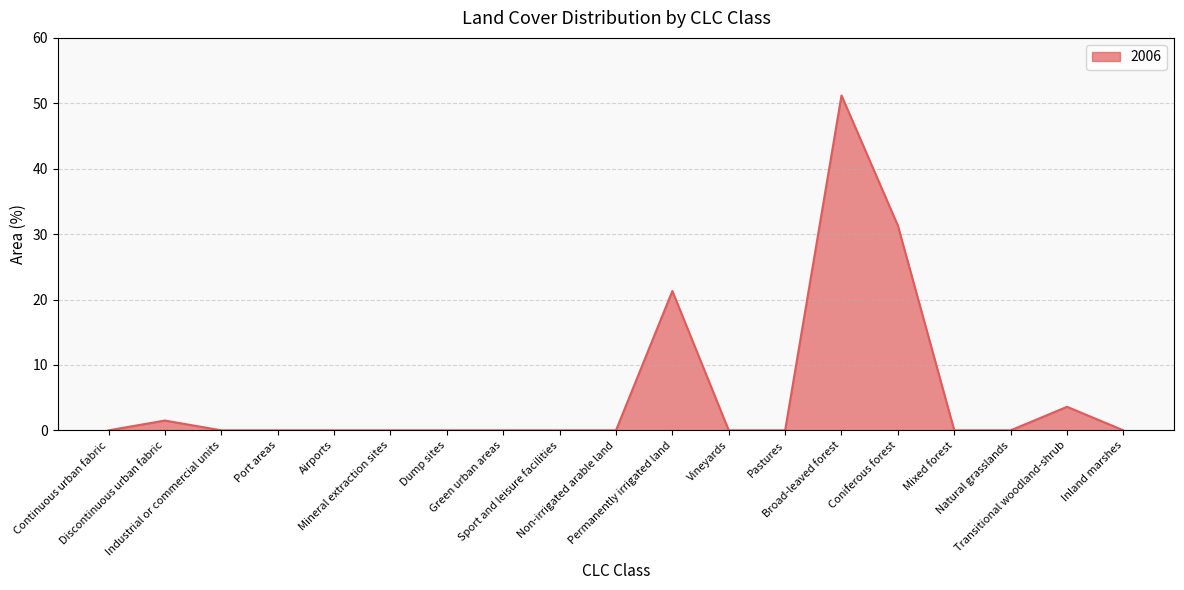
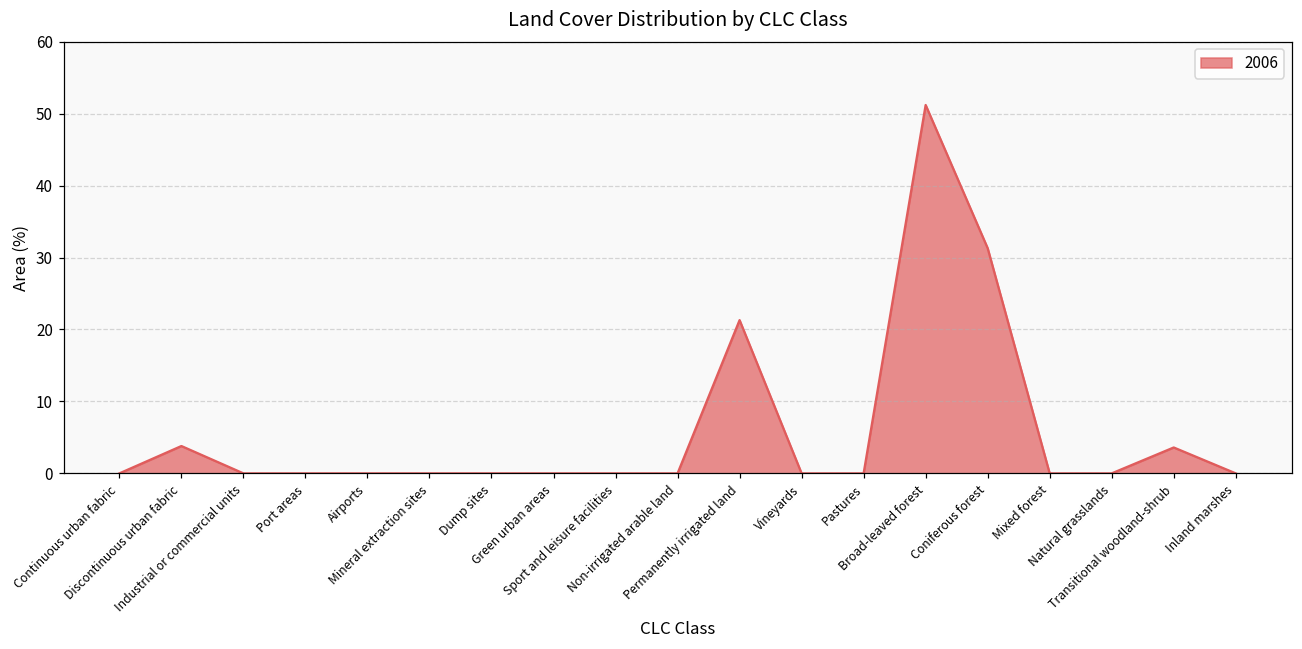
Discontinuous urban fabric: 2 -> 4
